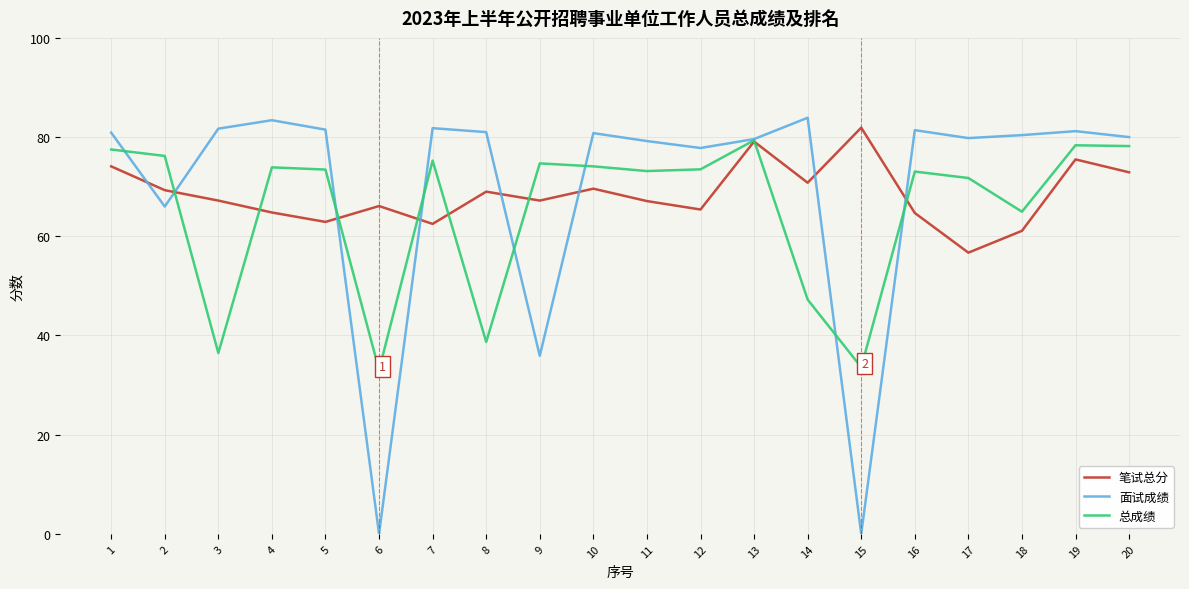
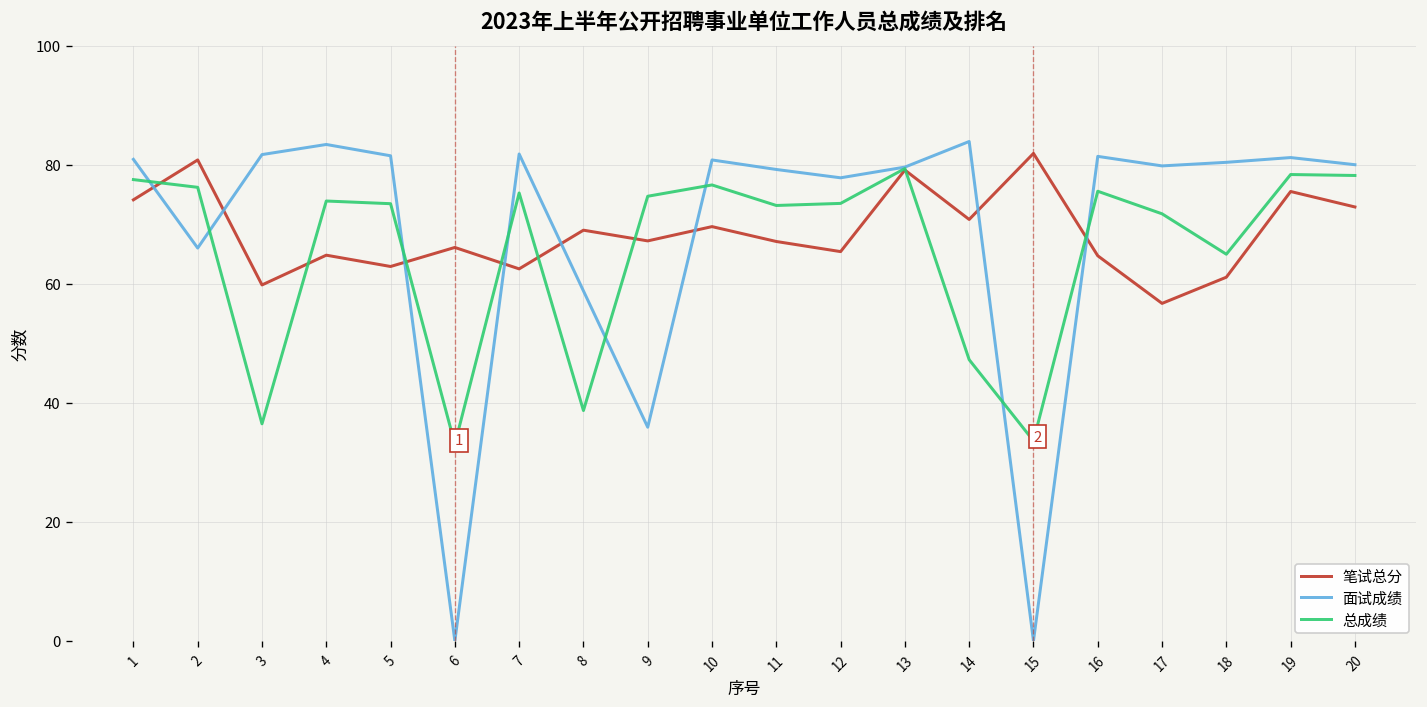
笔试总分, 2: 69 -> 81
笔试总分, 3: 67 -> 60
面试成绩, 8: 81 -> 59
总成绩, 10: 74 -> 77
总成绩, 16: 73 -> 76
